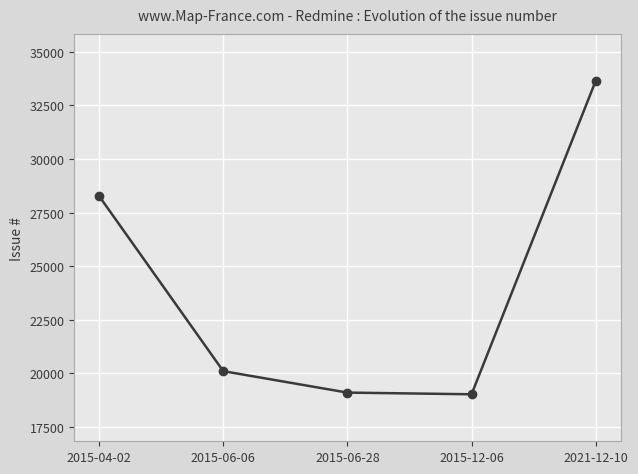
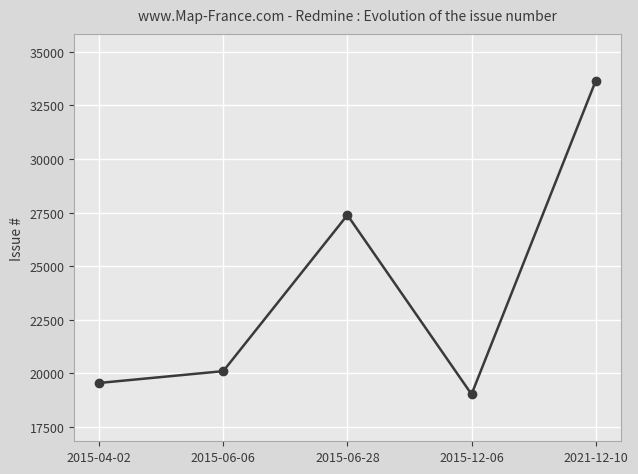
2015-04-02: 28300 -> 19500
2015-06-28: 19100 -> 27400
